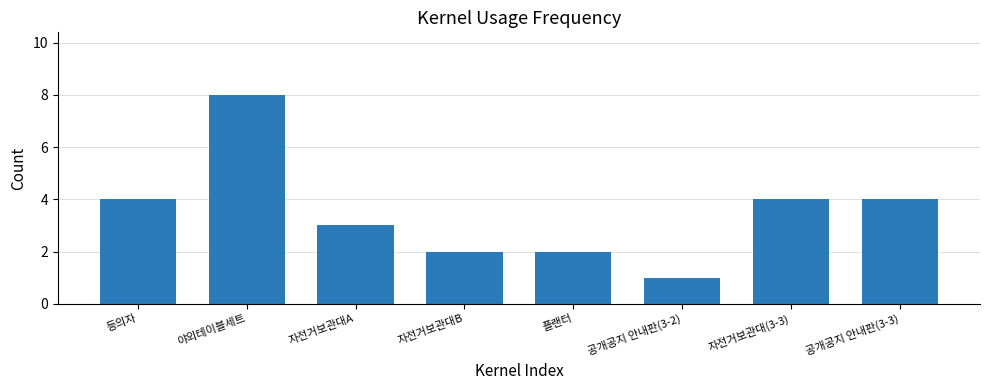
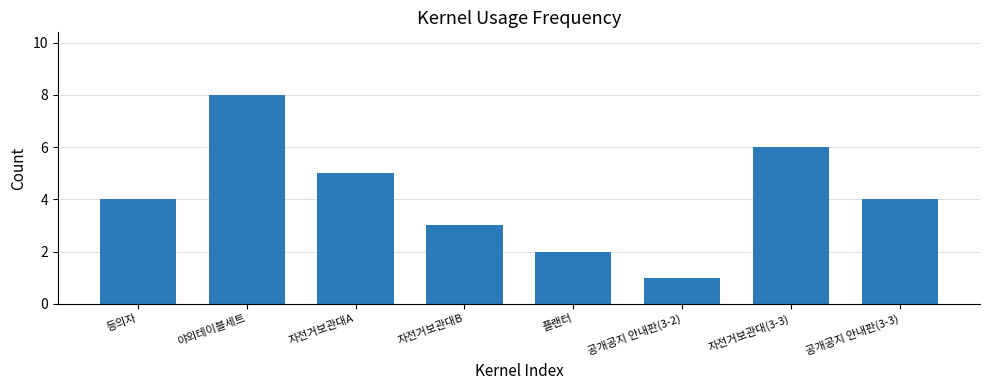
자전거보관대A: 3 -> 5
자전거보관대B: 2 -> 3
자전거보관대(3-3): 4 -> 6
